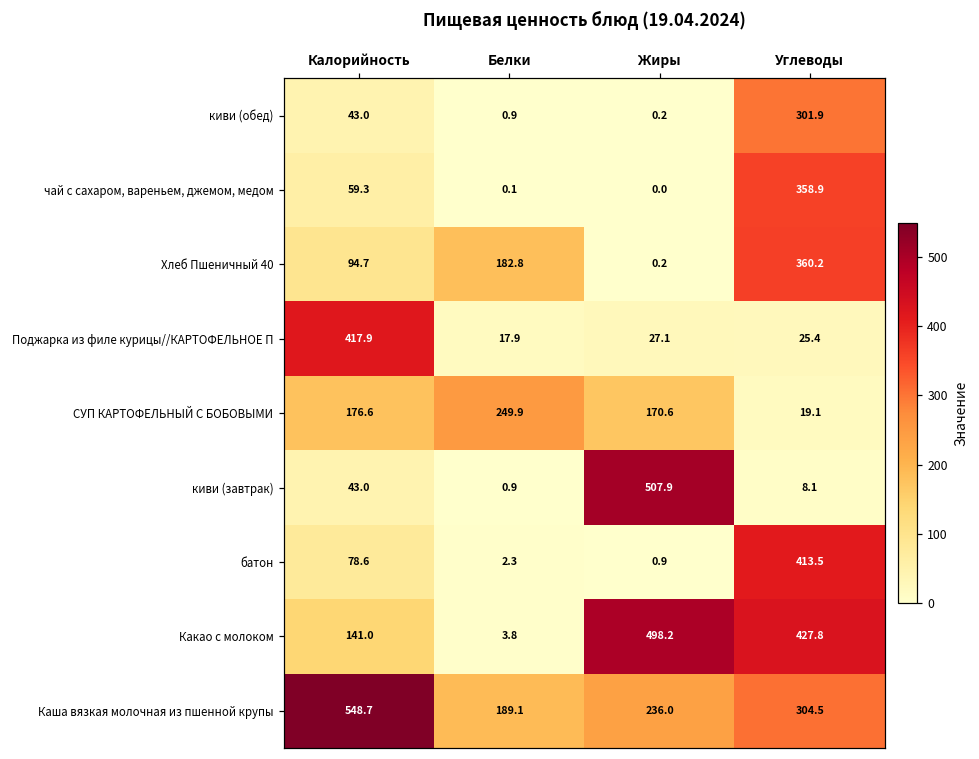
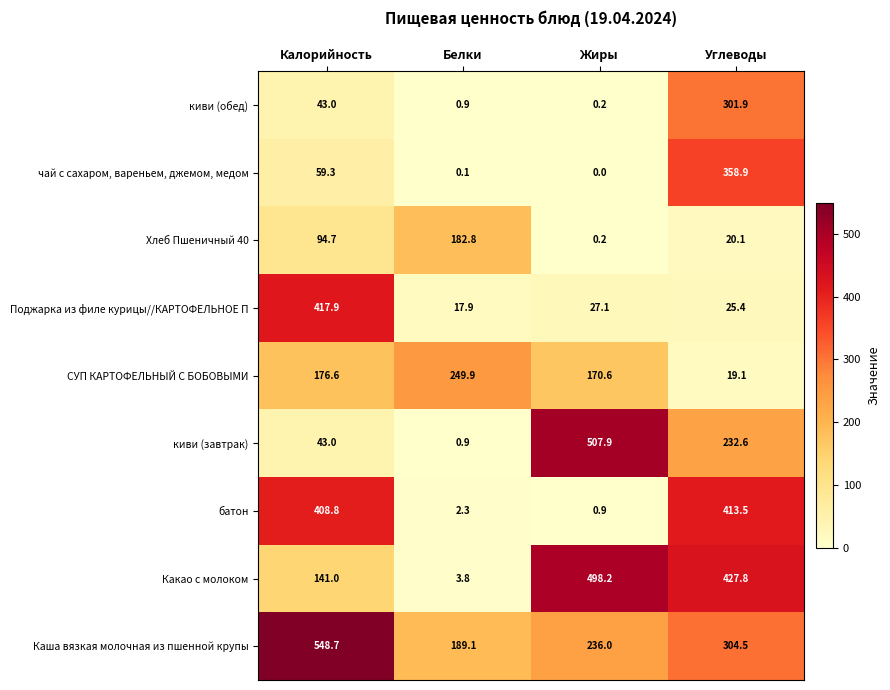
Хлеб Пшеничный 40, Углеводы: 360.2 -> 20.1
киви (завтрак), Углеводы: 8.1 -> 232.6
батон, Калорийность: 78.6 -> 408.8
